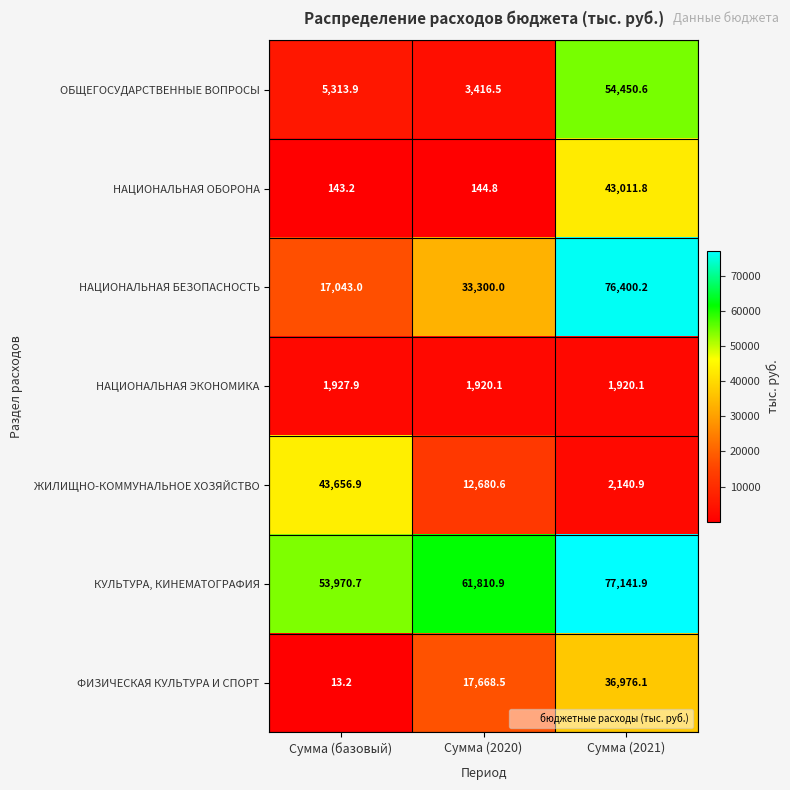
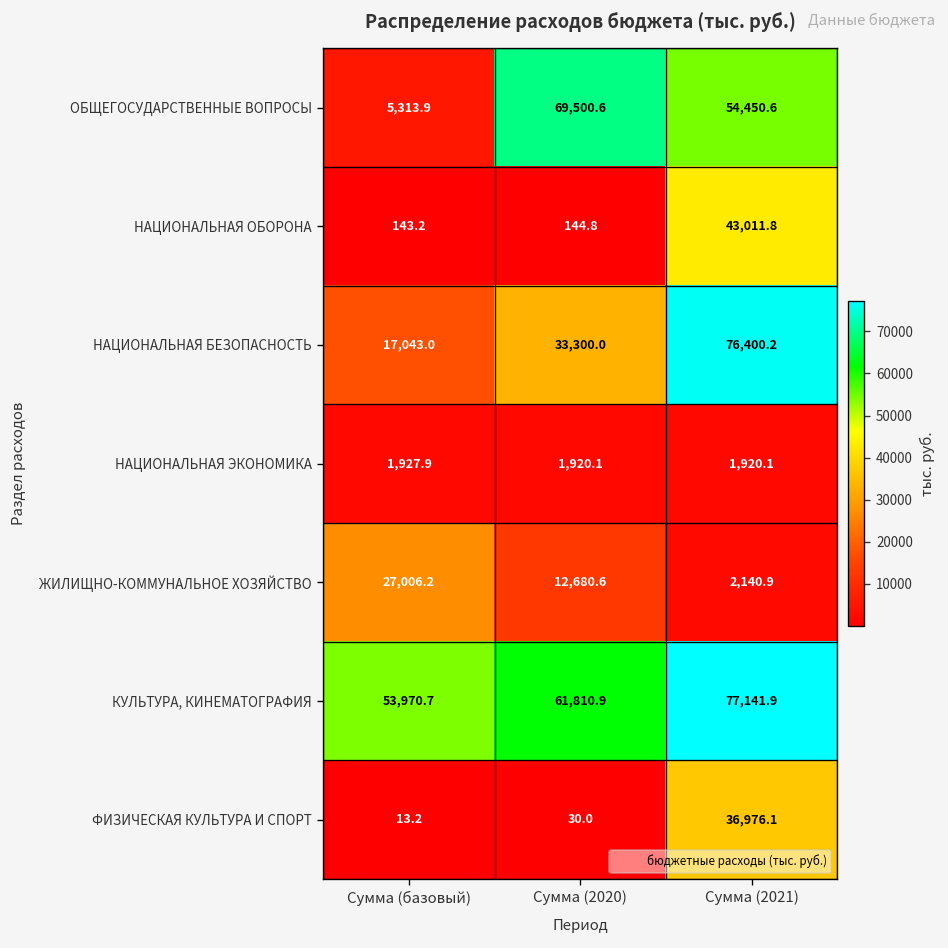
ОБЩЕГОСУДАРСТВЕННЫЕ ВОПРОСЫ, Сумма (2020): 3,416.5 -> 69,500.6
ЖИЛИЩНО-КОММУНАЛЬНОЕ ХОЗЯЙСТВО, Сумма (базовый): 43,656.9 -> 27,006.2
ФИЗИЧЕСКАЯ КУЛЬТУРА И СПОРТ, Сумма (2020): 17,668.5 -> 30.0
